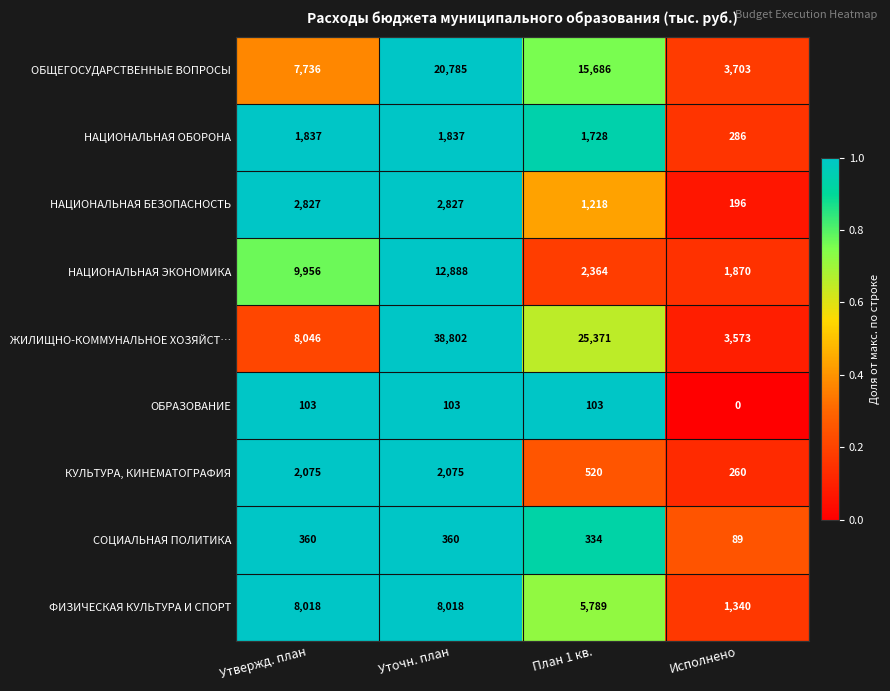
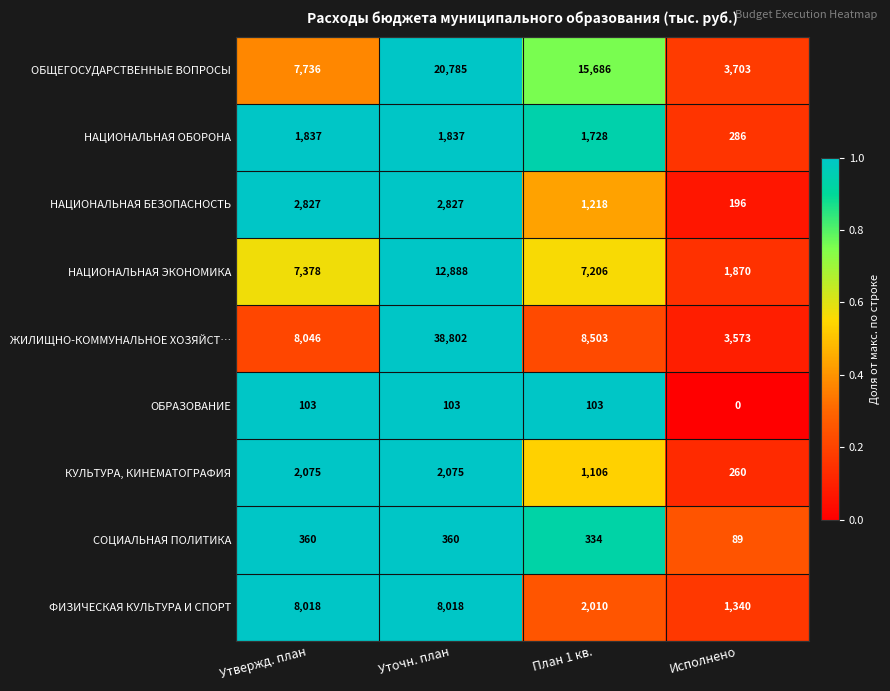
НАЦИОНАЛЬНАЯ ЭКОНОМИКА, Утвержд. план: 9,956 -> 7,378
НАЦИОНАЛЬНАЯ ЭКОНОМИКА, План 1 кв.: 2,364 -> 7,206
ЖИЛИЩНО-КОММУНАЛЬНОЕ ХОЗЯЙСТ…, План 1 кв.: 25,371 -> 8,503
КУЛЬТУРА, КИНЕМАТОГРАФИЯ, План 1 кв.: 520 -> 1,106
ФИЗИЧЕСКАЯ КУЛЬТУРА И СПОРТ, План 1 кв.: 5,789 -> 2,010
